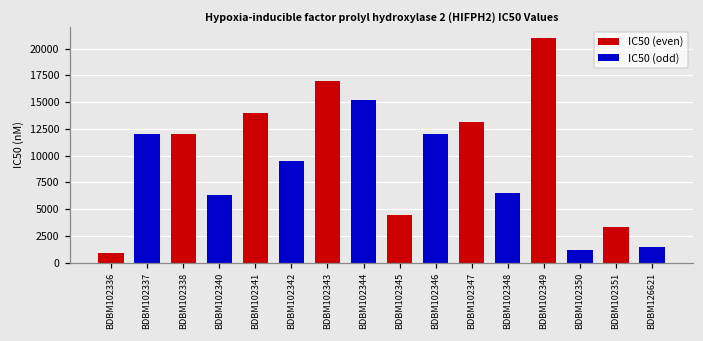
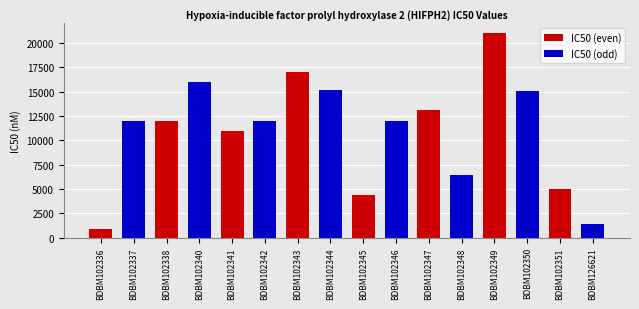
BDBM102340: 6000 -> 16000
BDBM102341: 14000 -> 11000
BDBM102342: 9000 -> 12000
BDBM102350: 1000 -> 15000
BDBM102351: 3000 -> 5000
